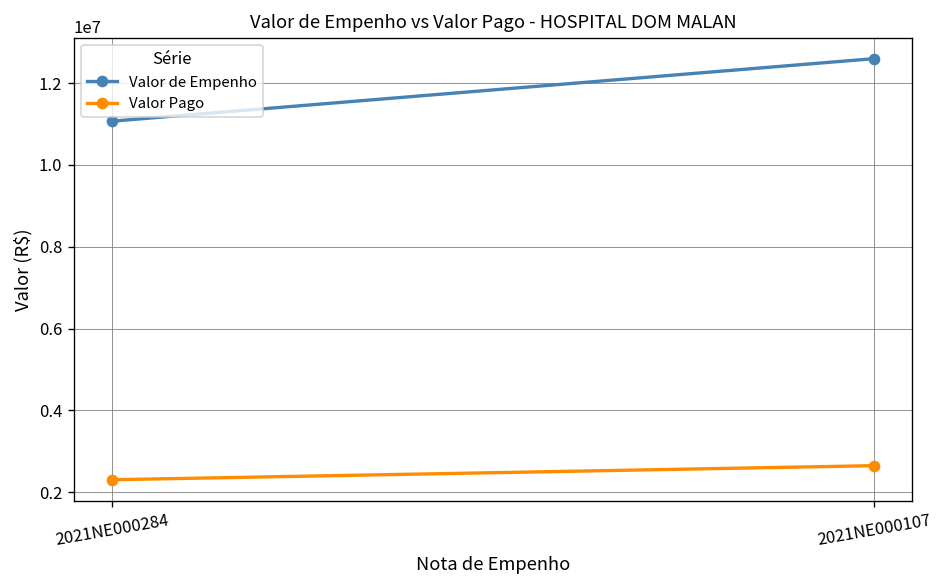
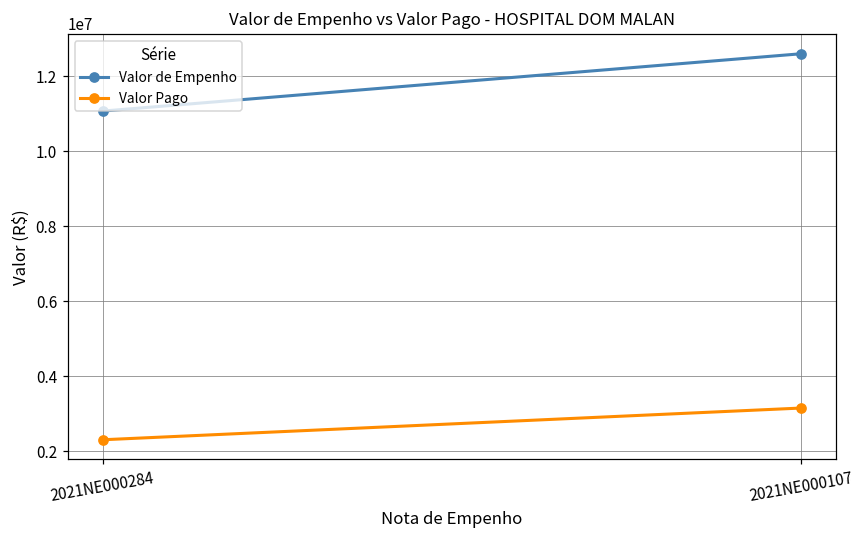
Valor Pago, 2021NE000107: 2600000 -> 3100000
